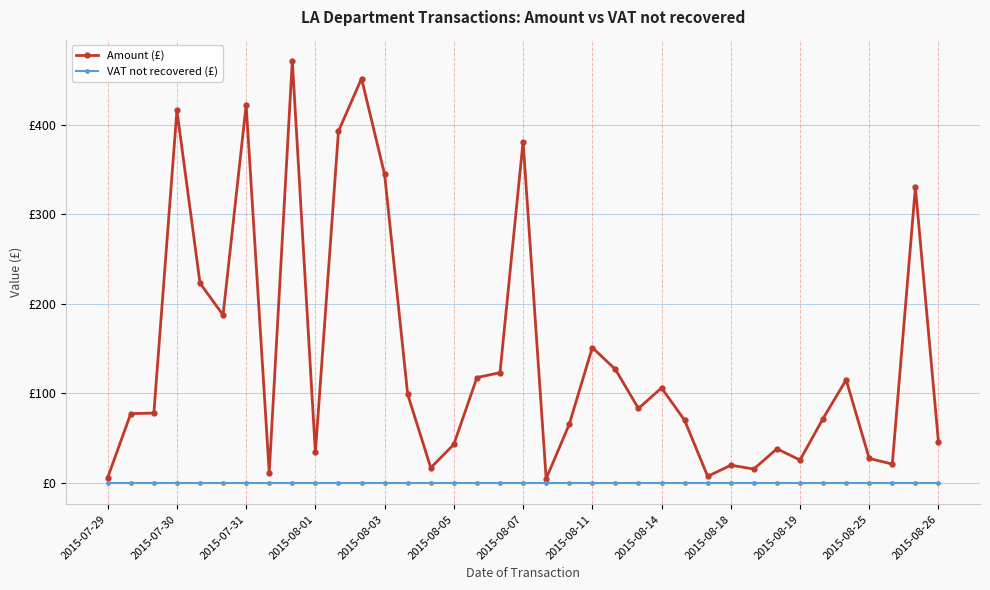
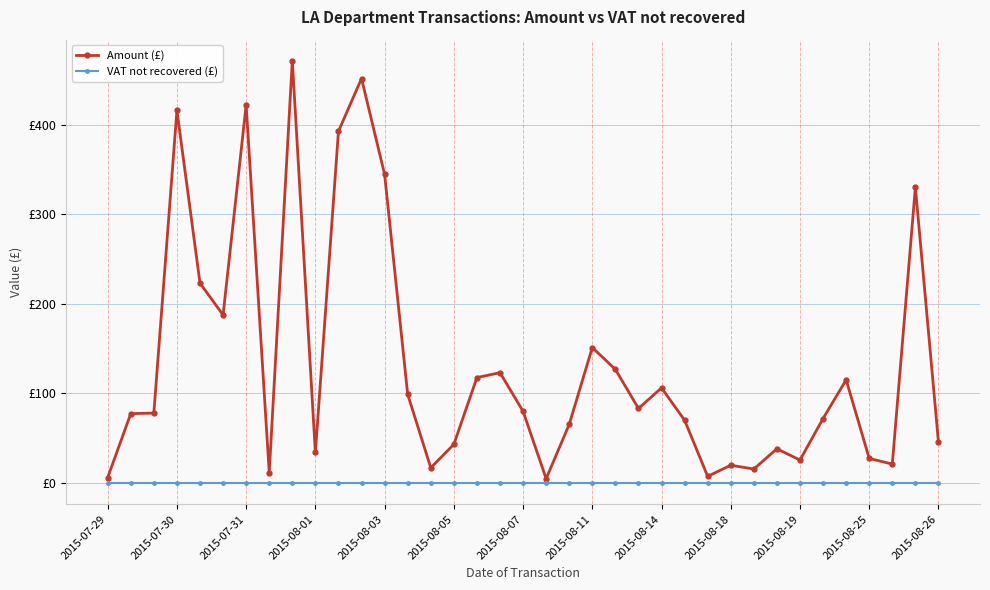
Amount (£), 2015-08-07: £380 -> £80
